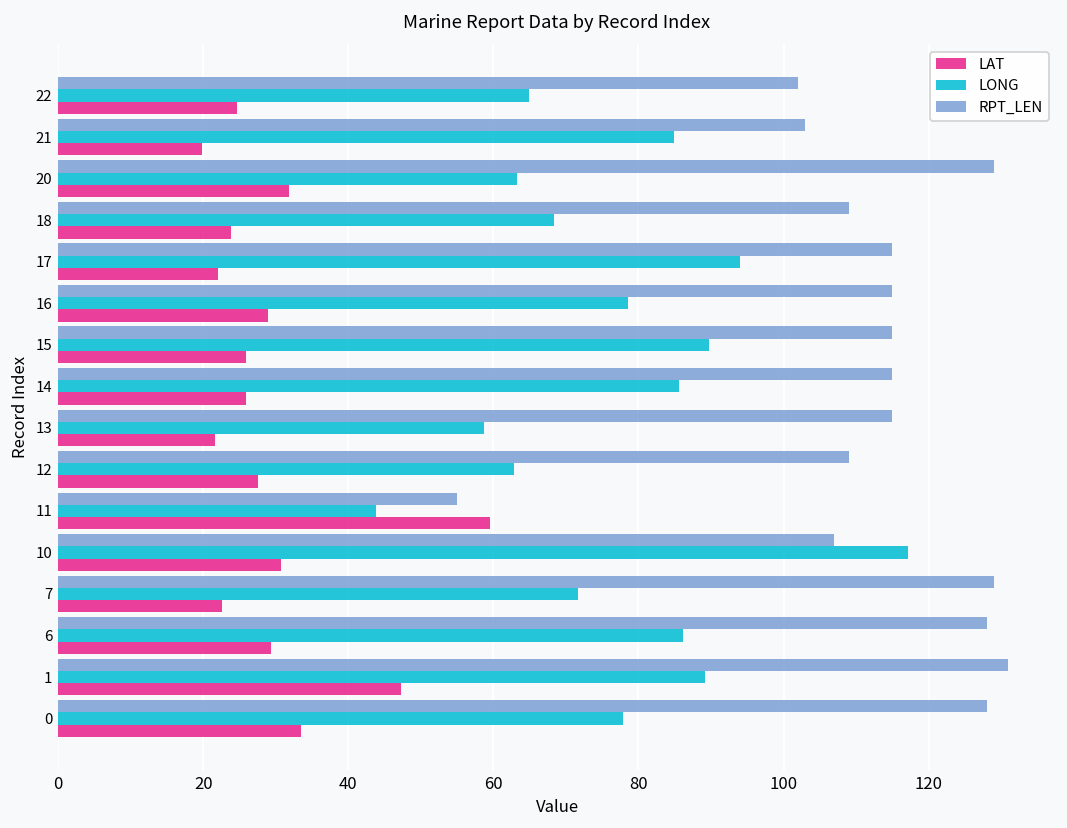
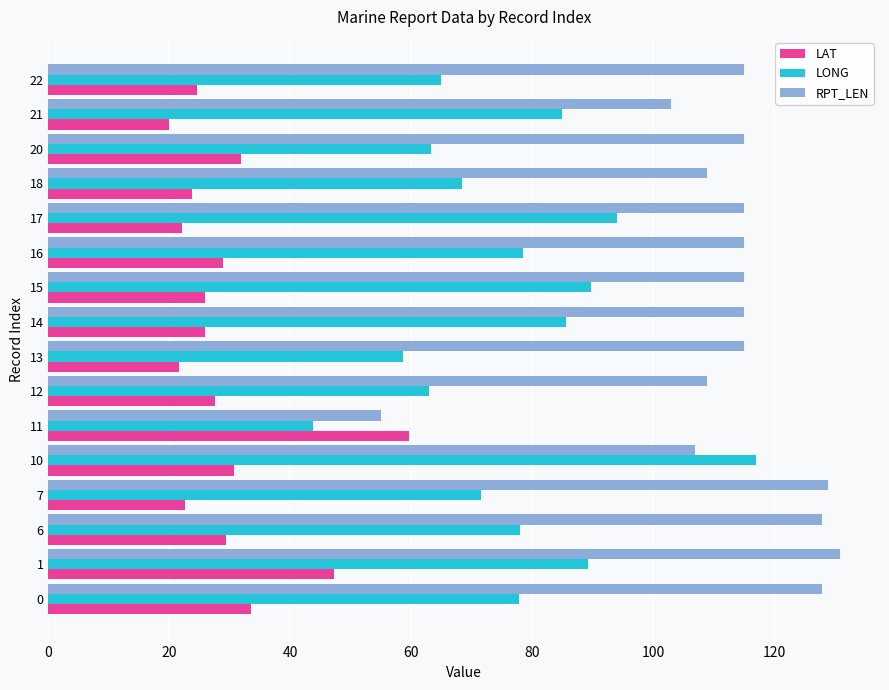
RPT_LEN, 22: 102 -> 115
RPT_LEN, 20: 129 -> 115
LONG, 6: 86 -> 78
